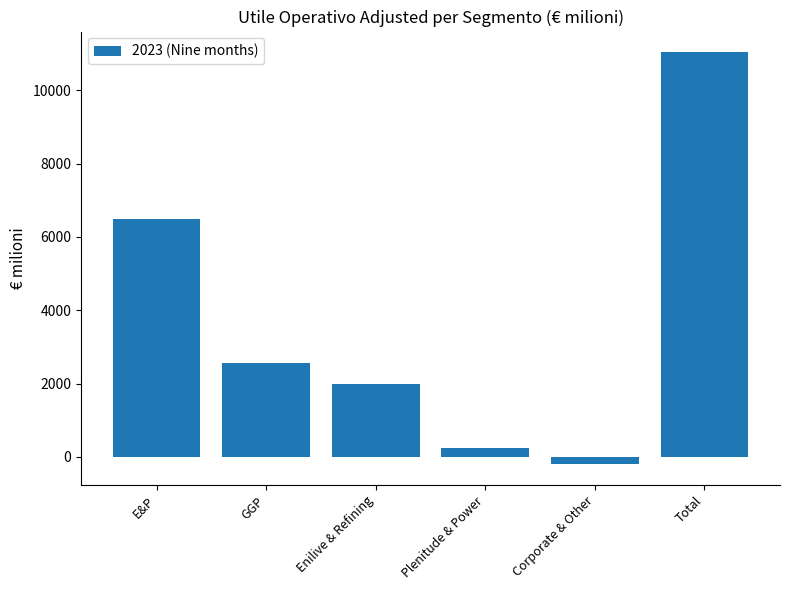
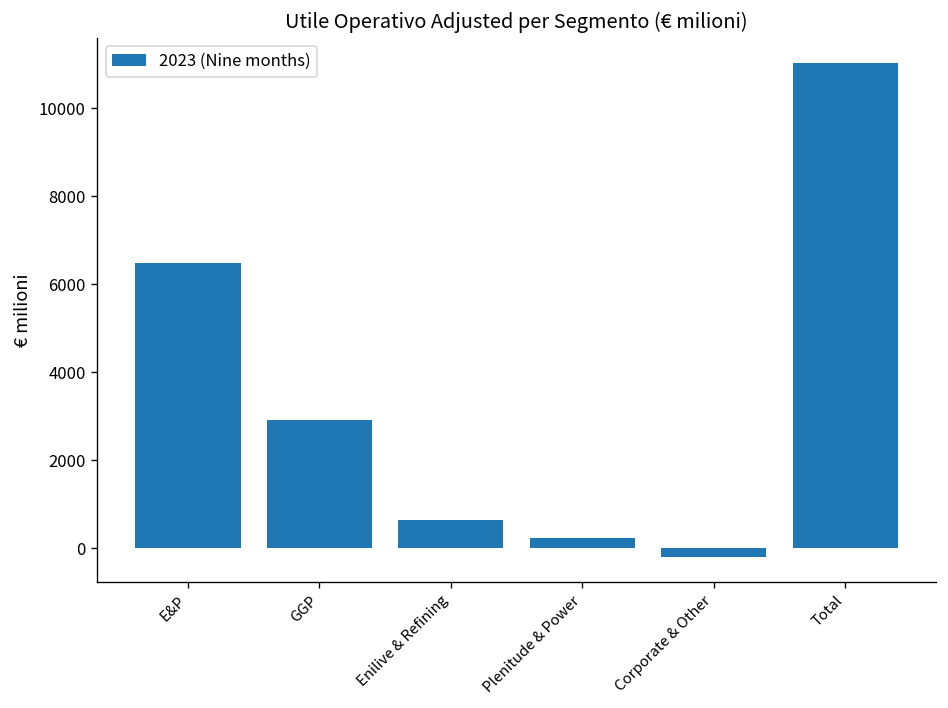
GGP: 2600 -> 2900
Enilive & Refining: 2000 -> 600
